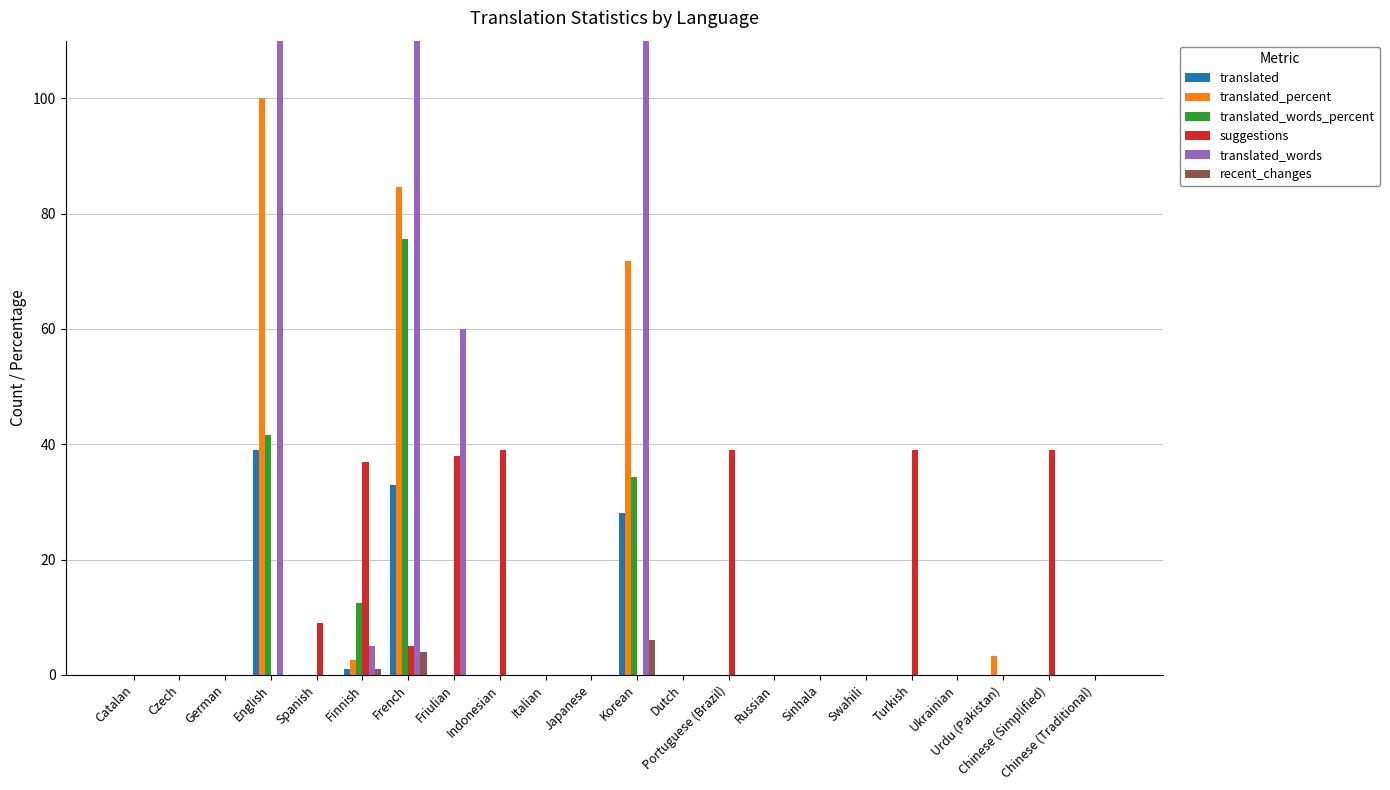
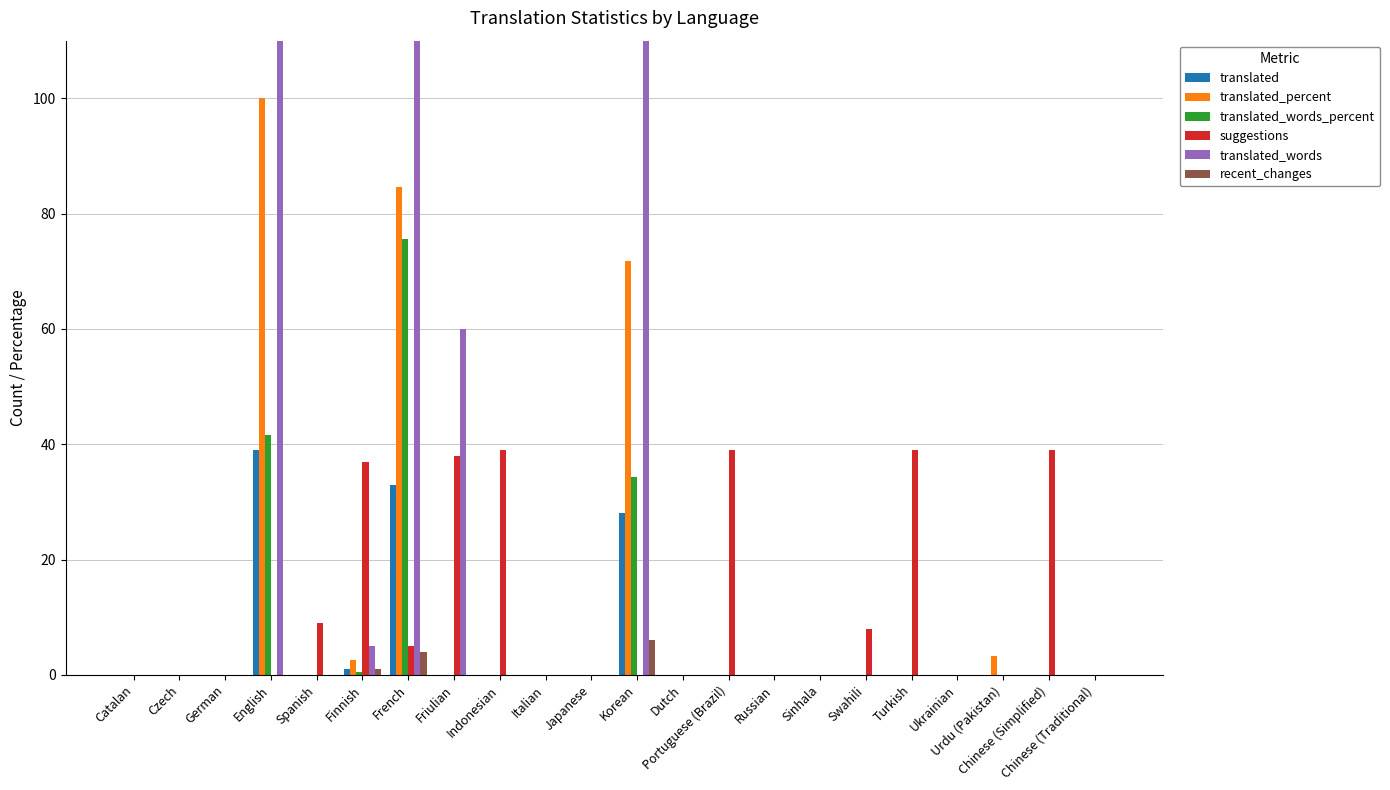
translated_words_percent, Finnish: 13 -> 1
suggestions, Swahili: 0 -> 8
